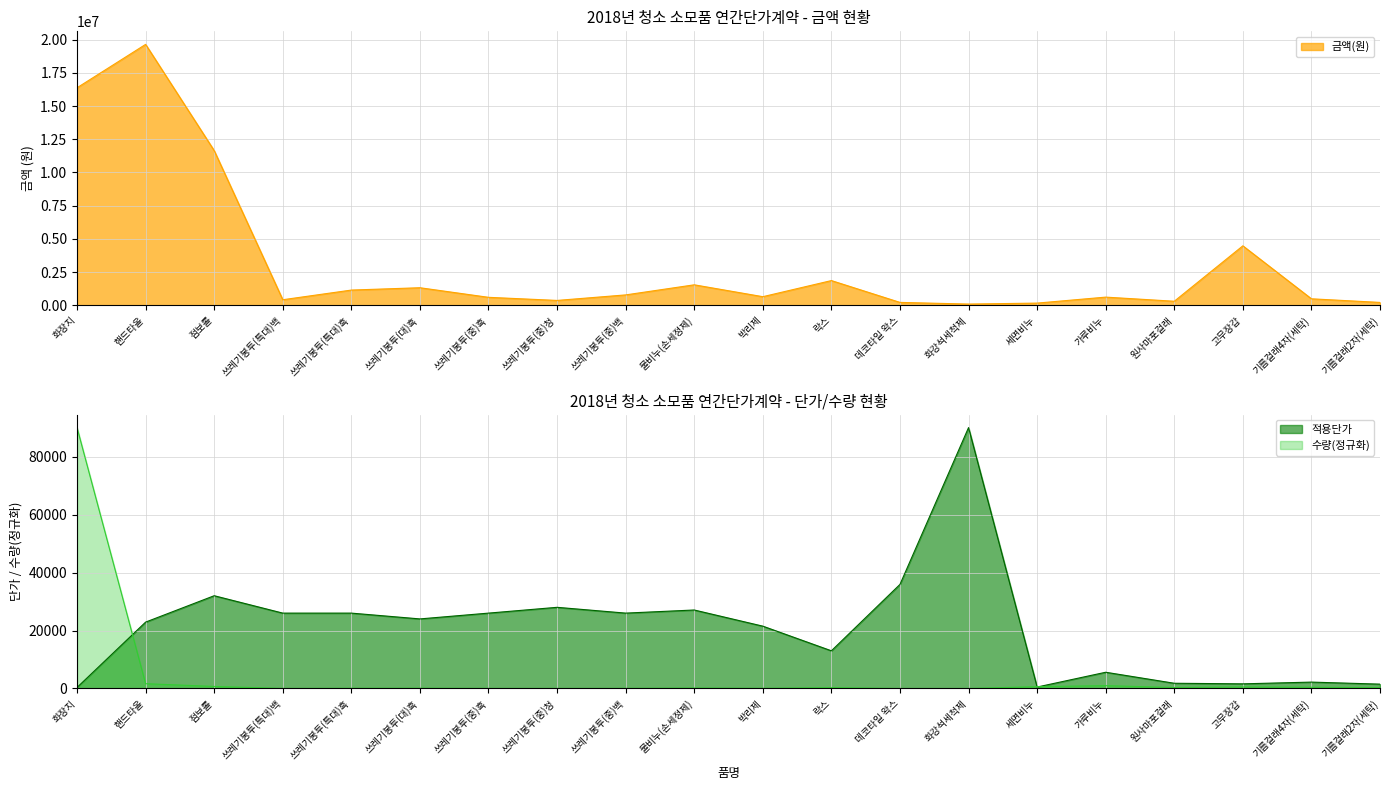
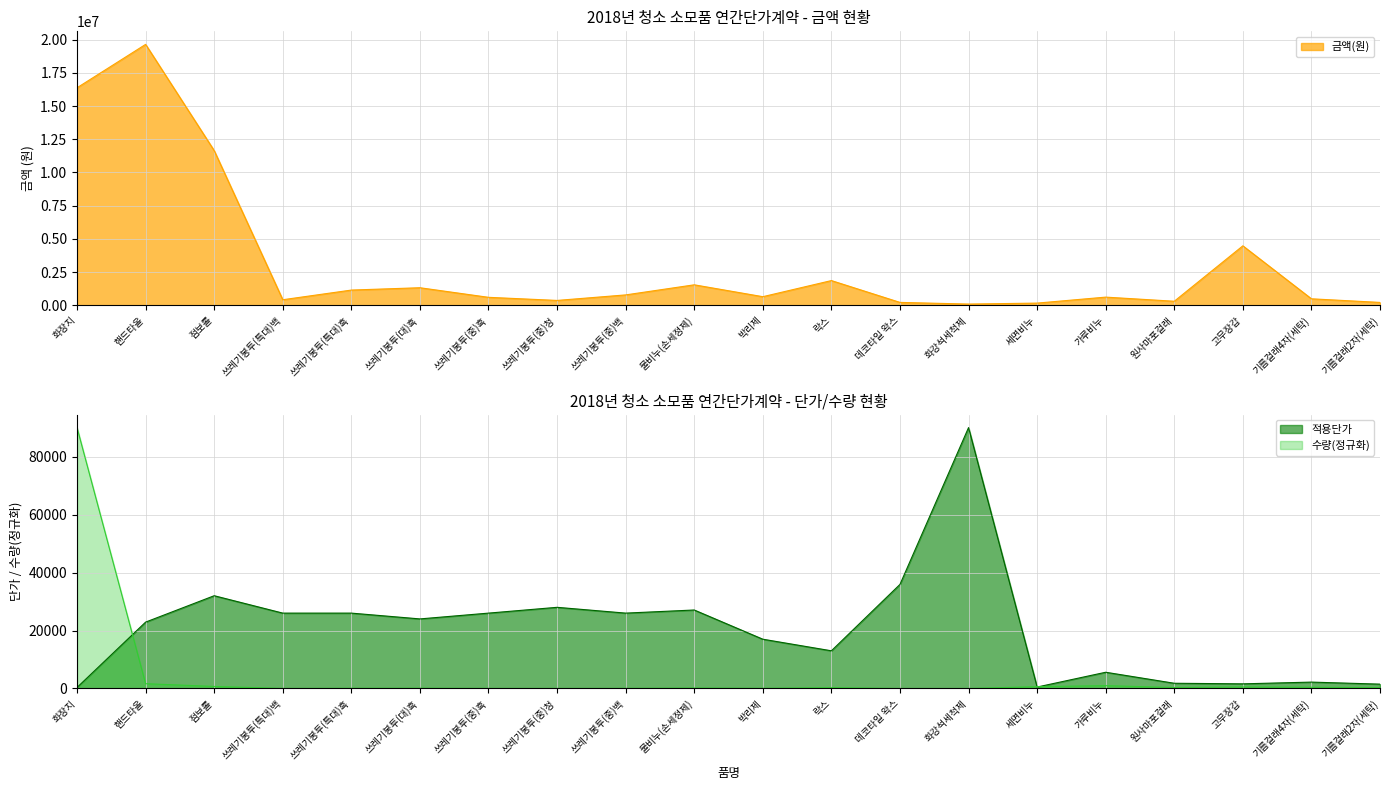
2018년 청소 소모품 연간단가계약 - 단가/수량 현황, 적용단가, 박리제: 22000 -> 17000
